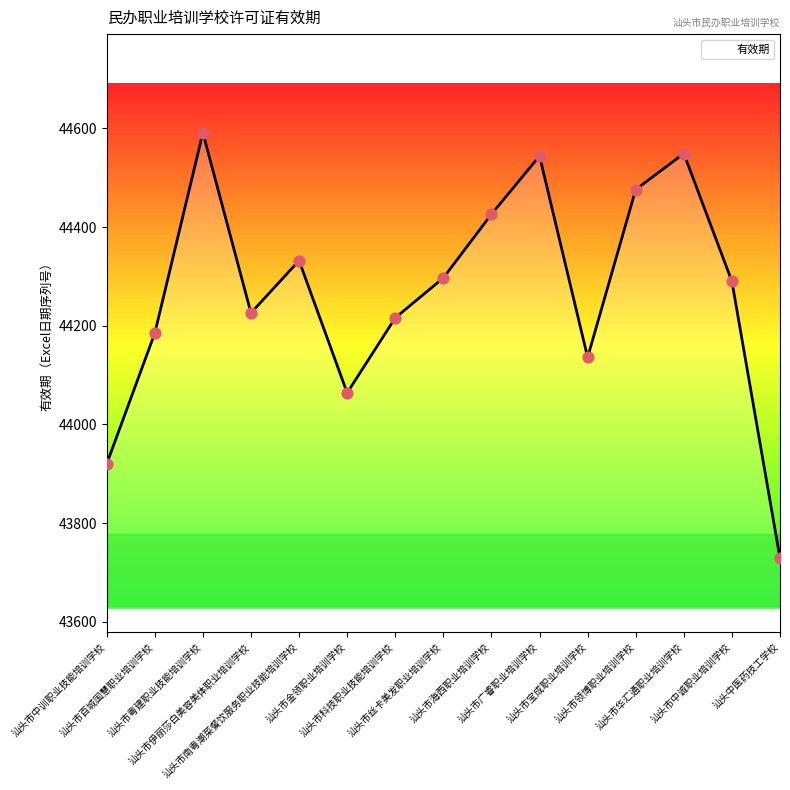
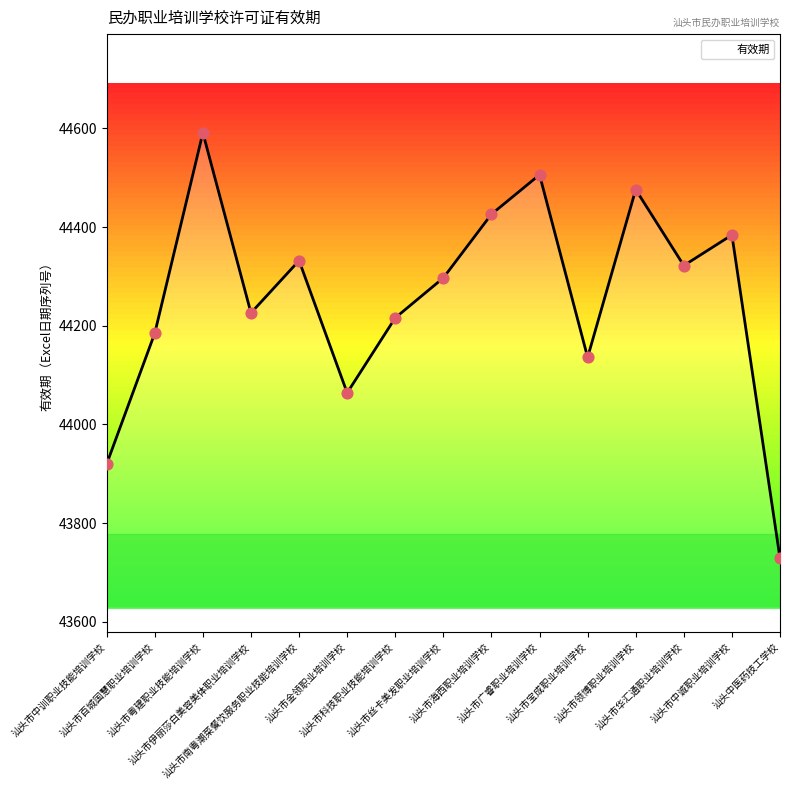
汕头市广睿职业培训学校: 44540 -> 44510
汕头市华汇通职业培训学校: 44550 -> 44320
汕头市中诚职业培训学校: 44290 -> 44380
